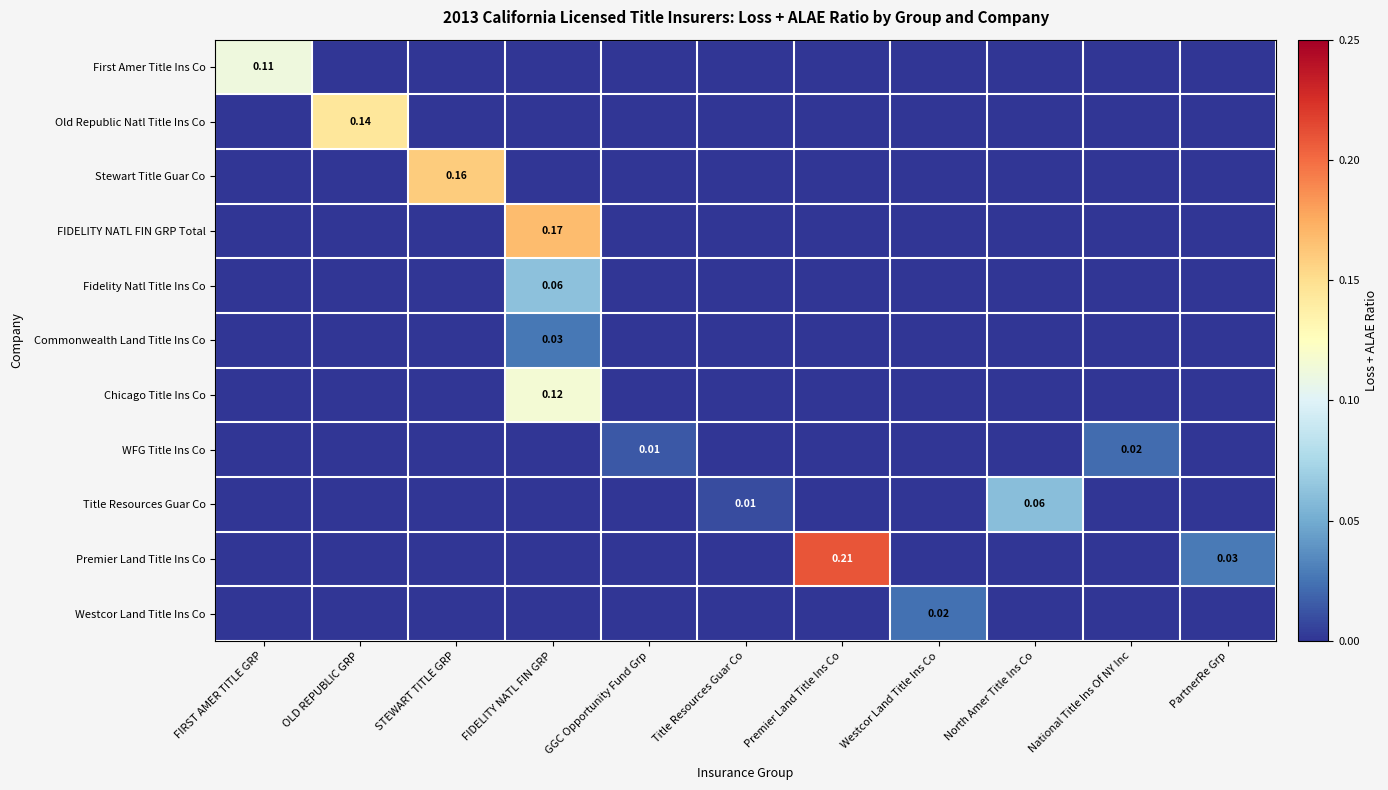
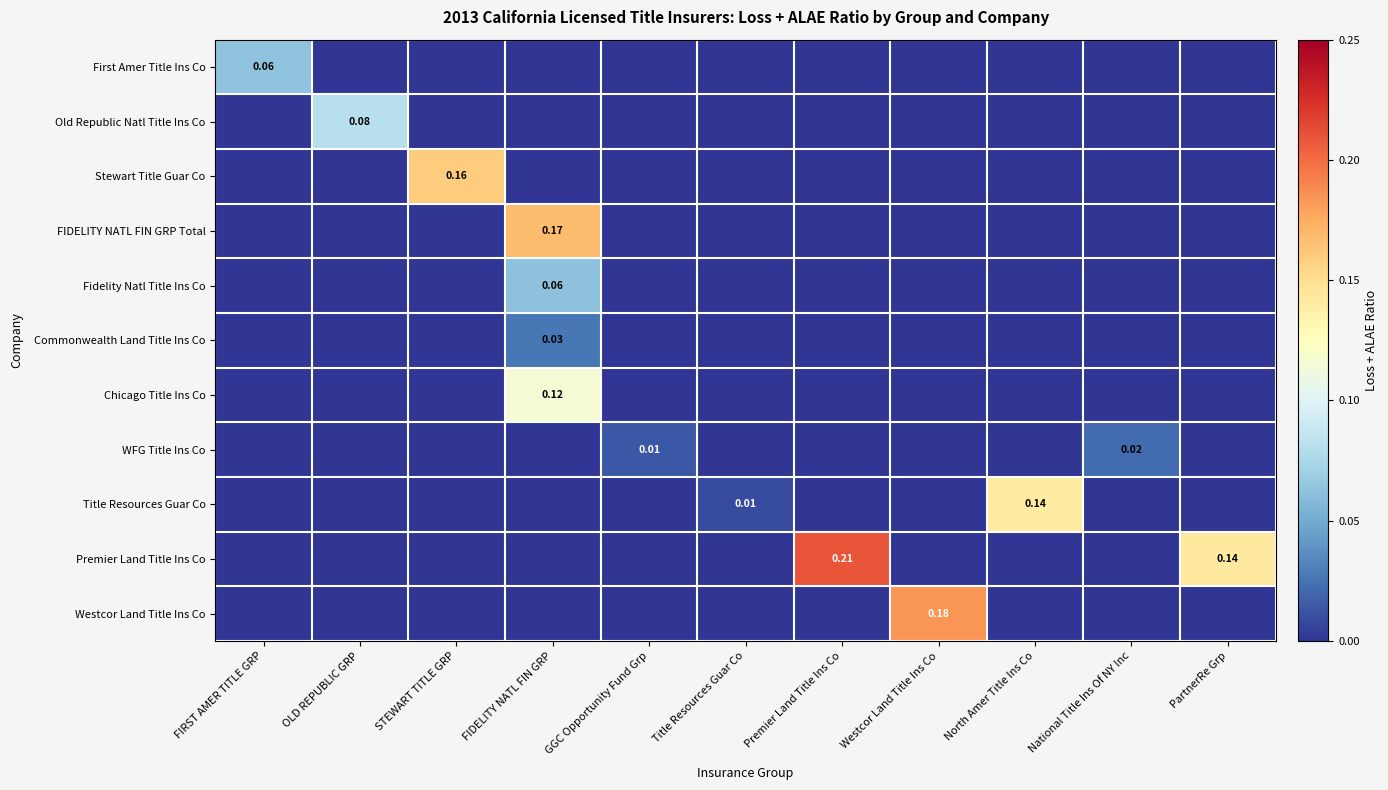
First Amer Title Ins Co, FIRST AMER TITLE GRP: 0.11 -> 0.06
Old Republic Natl Title Ins Co, OLD REPUBLIC GRP: 0.14 -> 0.08
Title Resources Guar Co, North Amer Title Ins Co: 0.06 -> 0.14
Premier Land Title Ins Co, PartnerRe Grp: 0.03 -> 0.14
Westcor Land Title Ins Co, Westcor Land Title Ins Co: 0.02 -> 0.18
